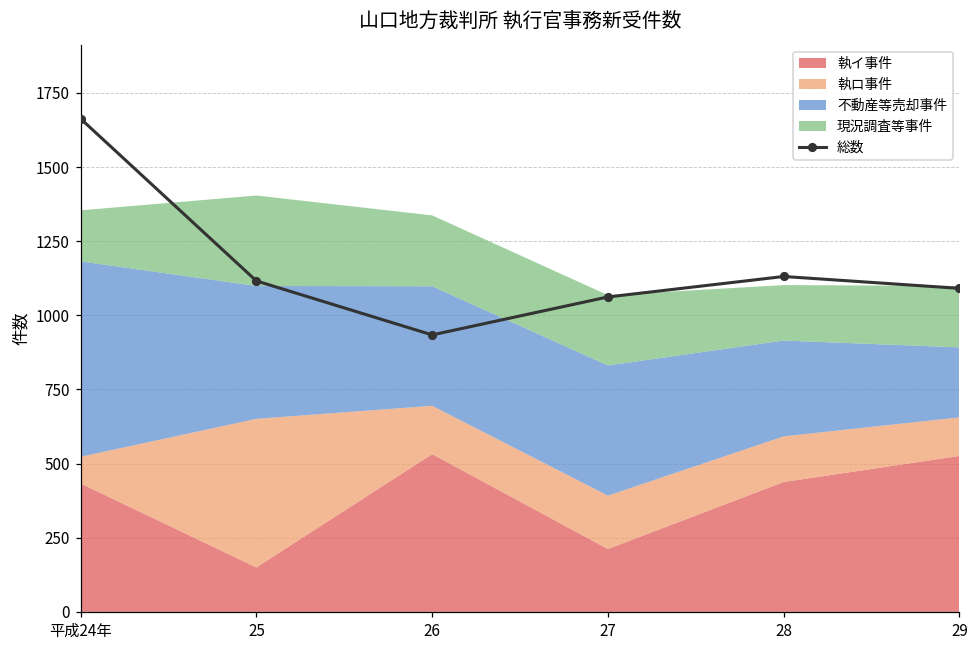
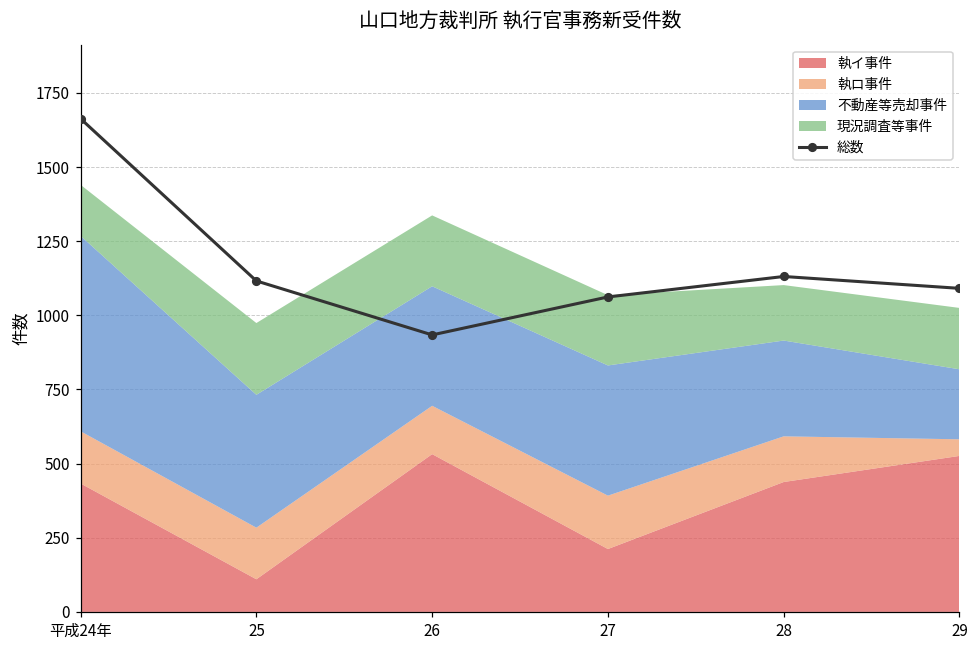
執ロ事件, 平成24年: 90 -> 180
執イ事件, 25: 150 -> 110
執ロ事件, 25: 500 -> 170
現況調査等事件, 25: 310 -> 240
執ロ事件, 29: 130 -> 60
